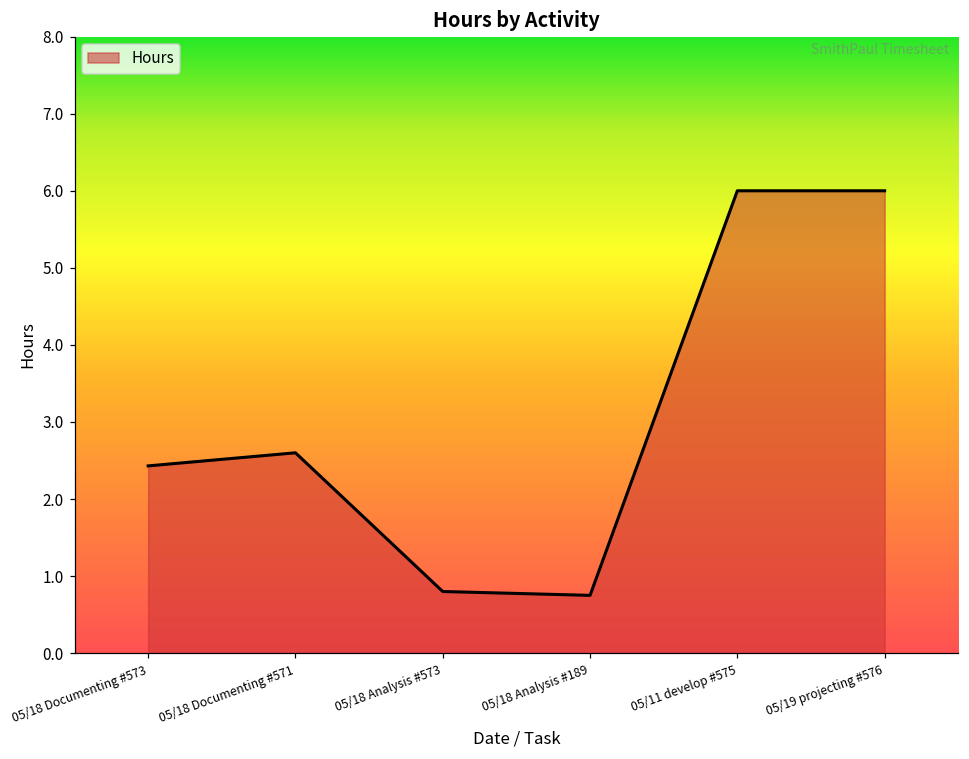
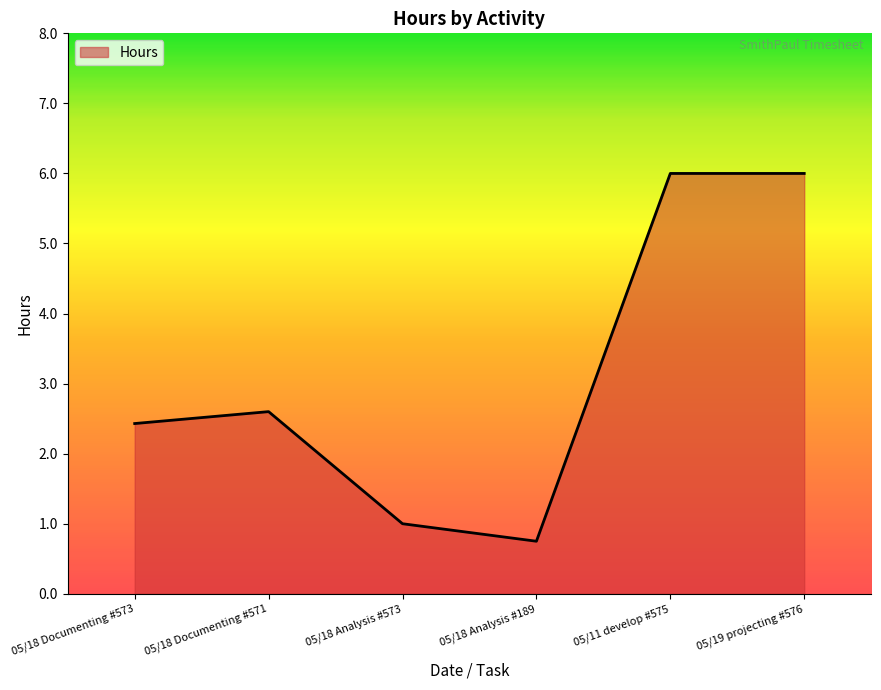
05/18 Analysis #573: 0.8 -> 1.0
